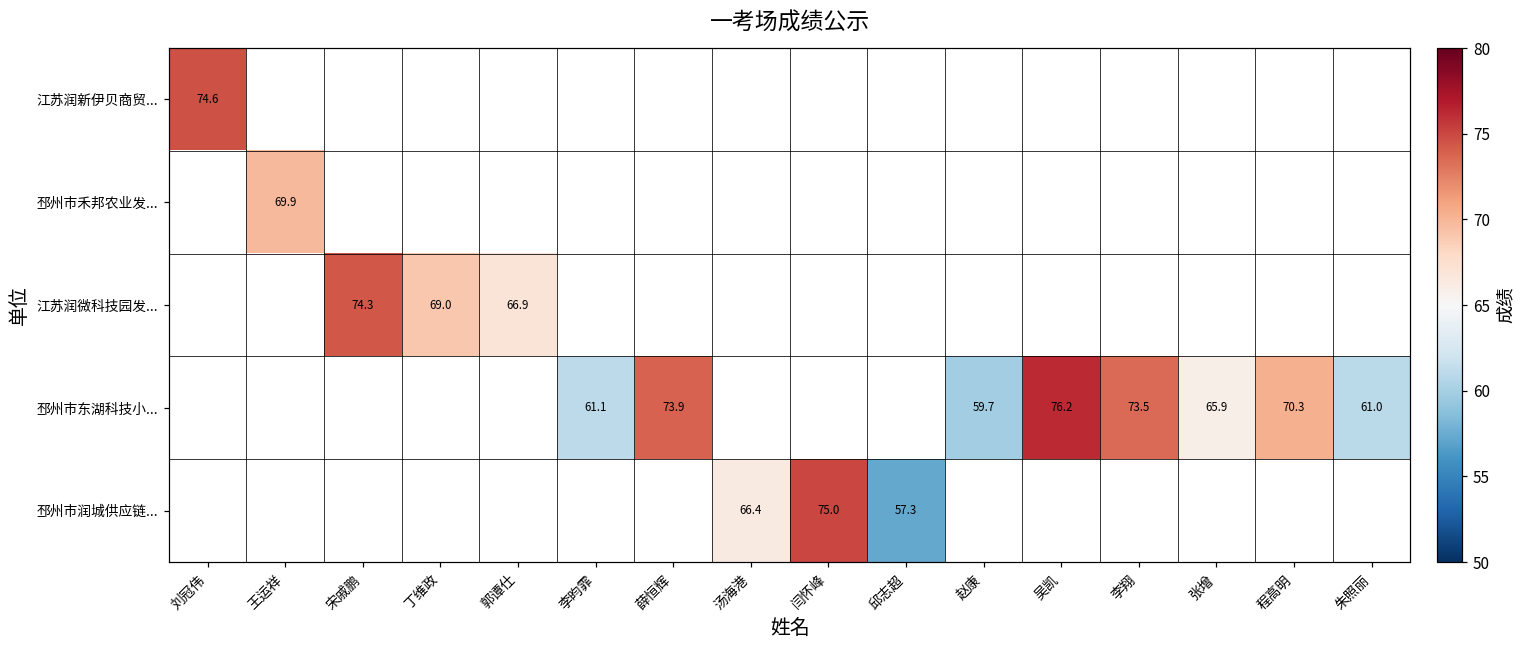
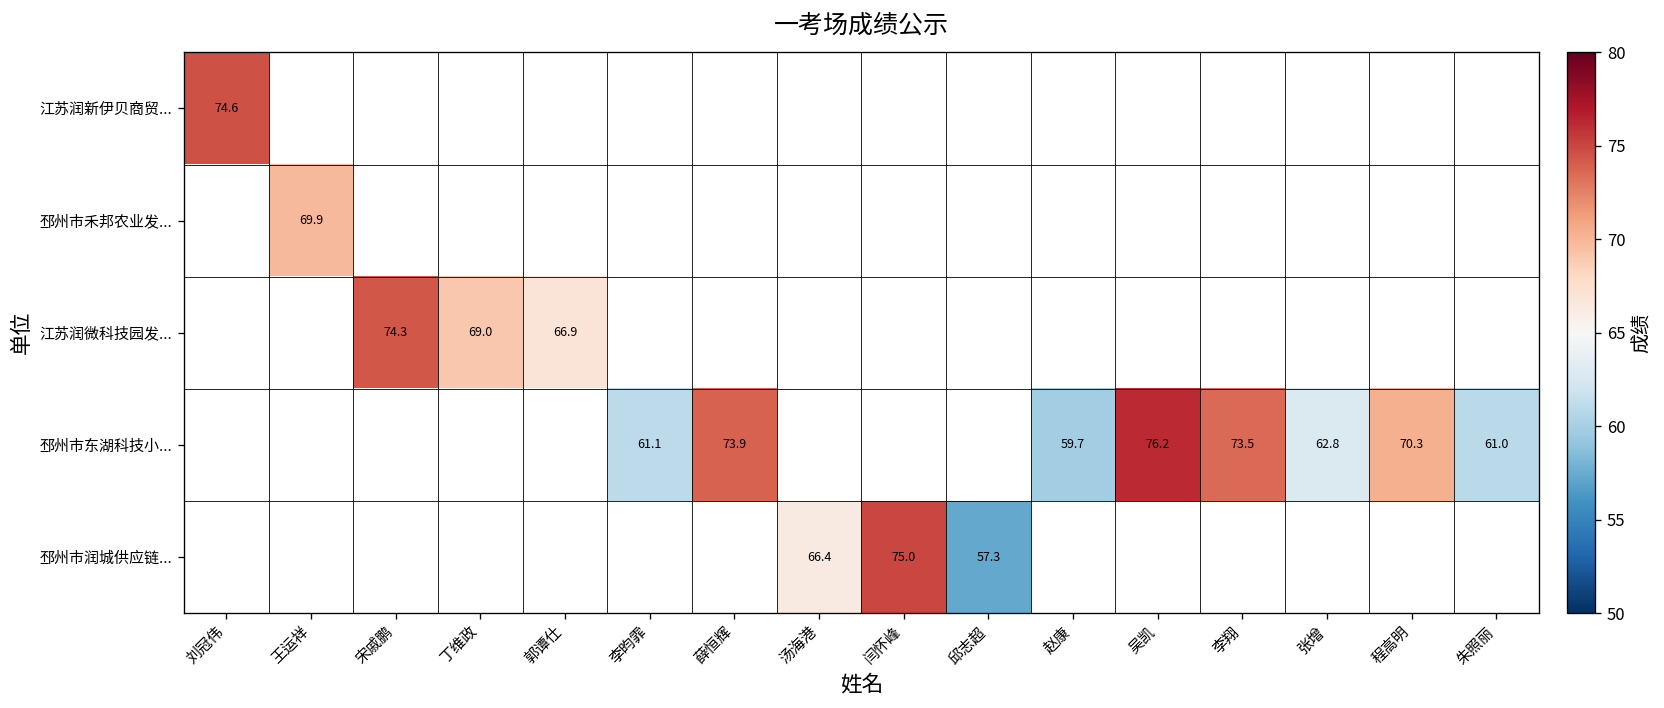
邳州市东湖科技小..., 张增: 65.9 -> 62.8
